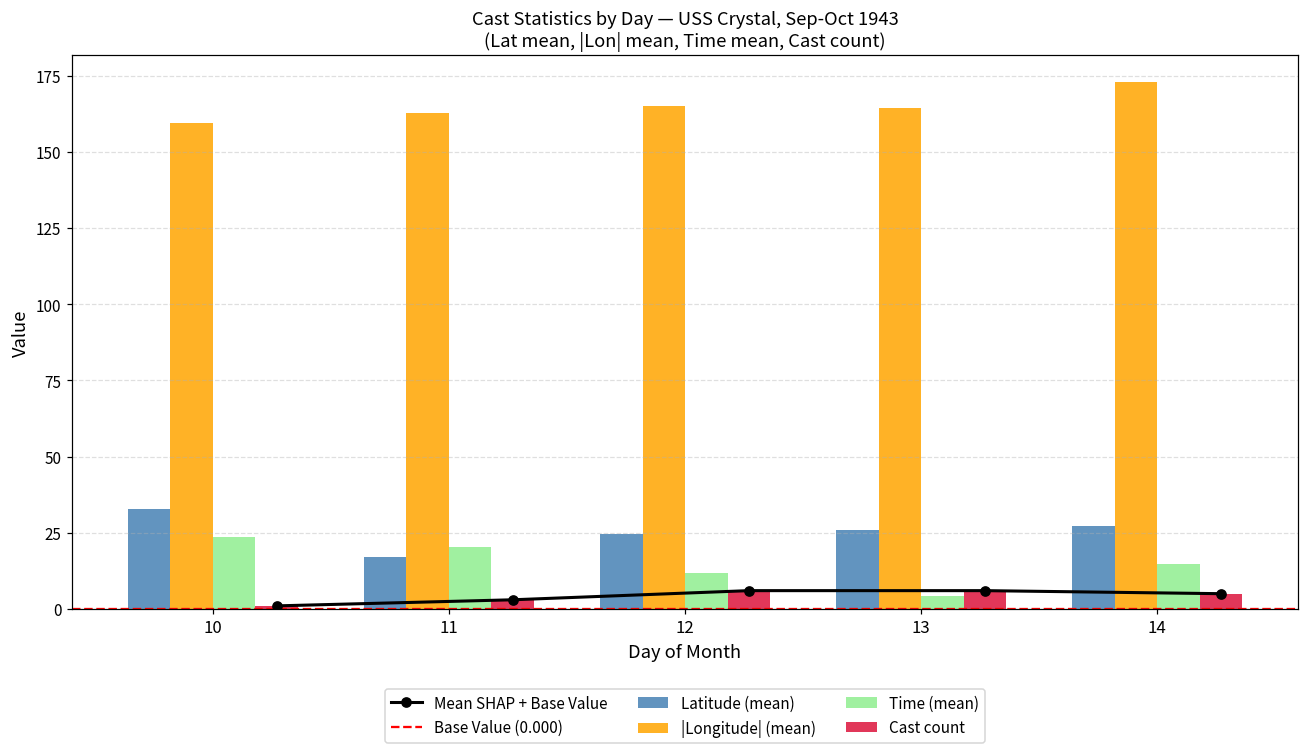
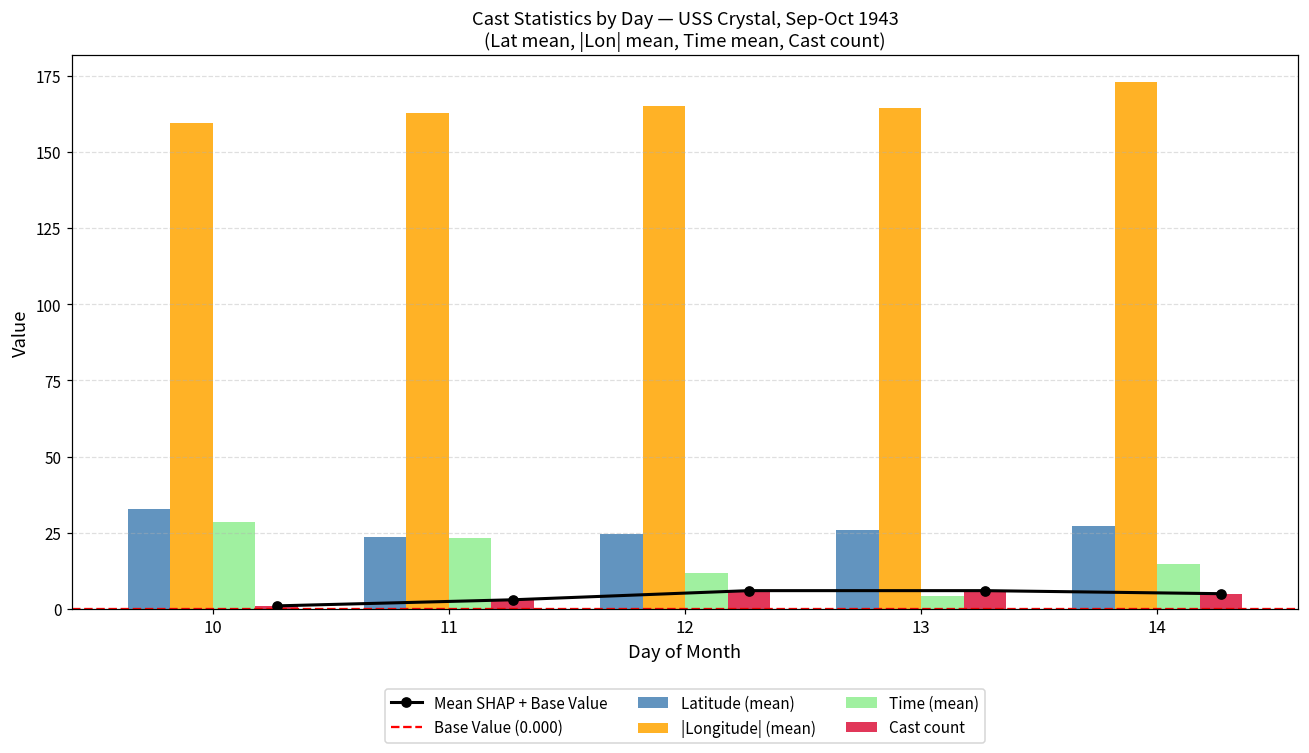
Time (mean), 10: 24 -> 29
Latitude (mean), 11: 17 -> 24
Time (mean), 11: 20 -> 23
